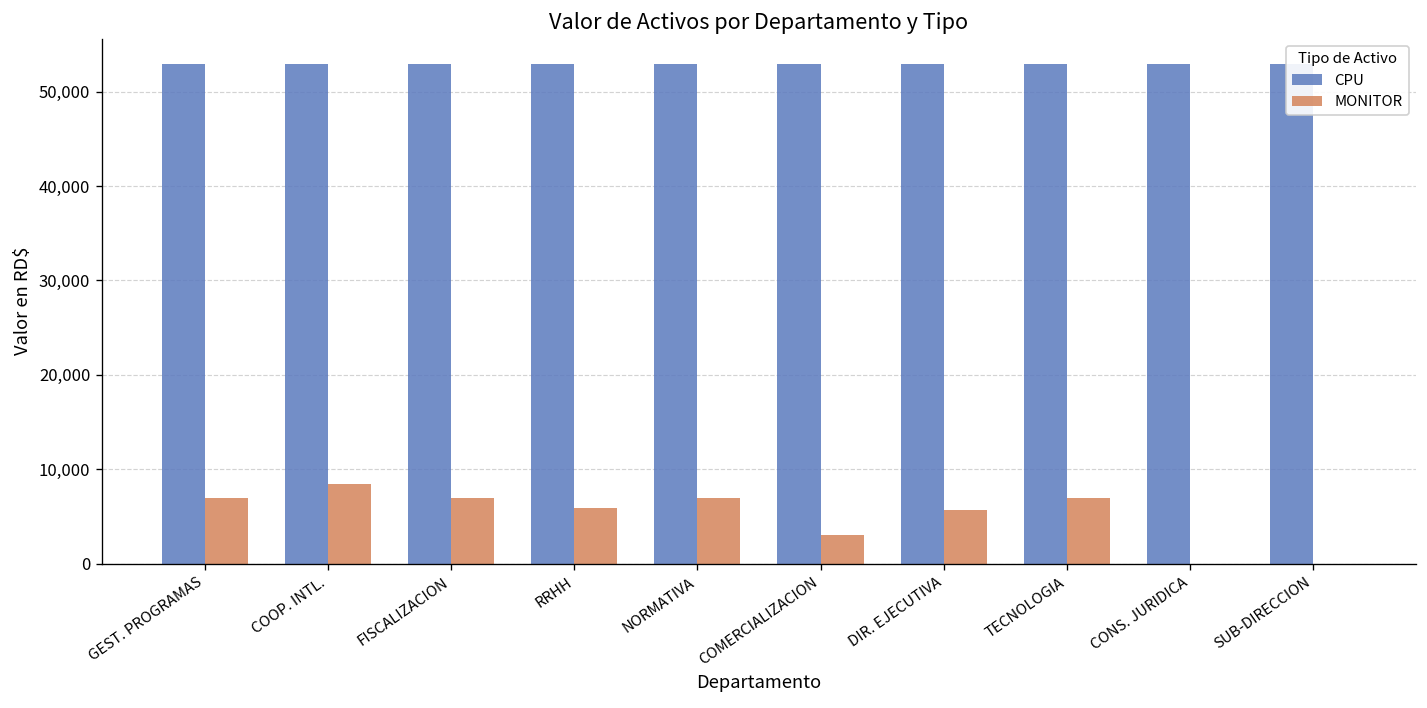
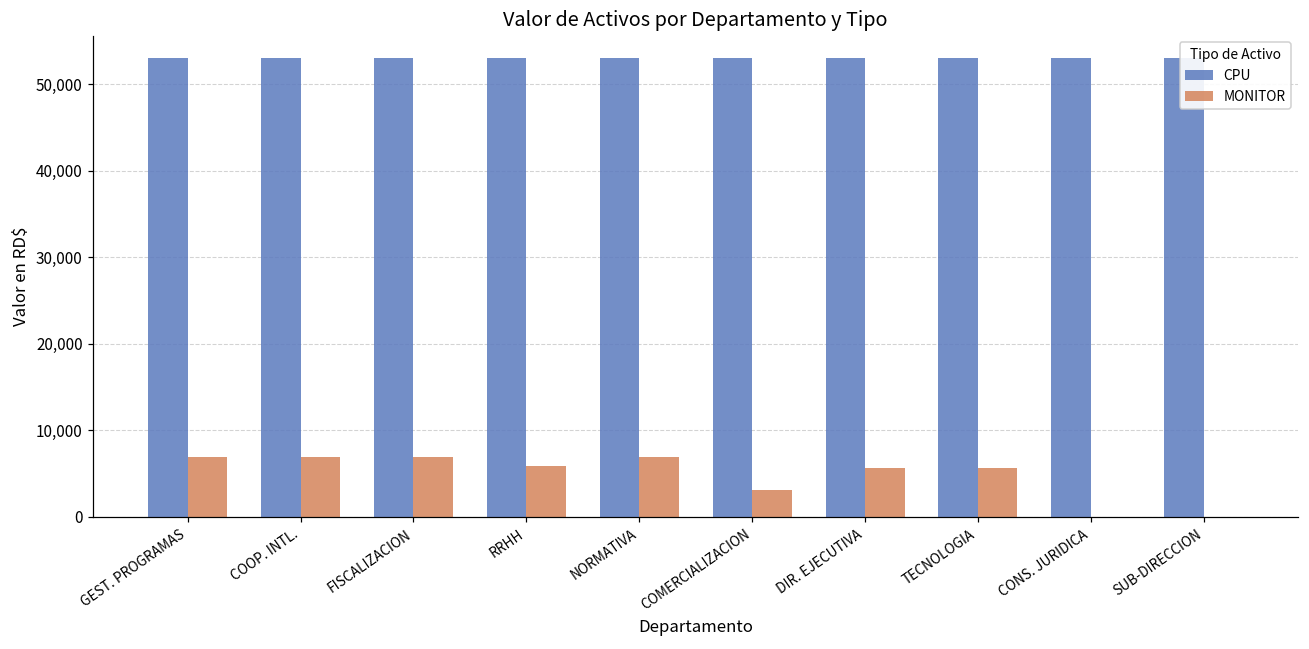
MONITOR, COOP. INTL.: 8,000 -> 7,000
MONITOR, TECNOLOGIA: 7,000 -> 6,000
